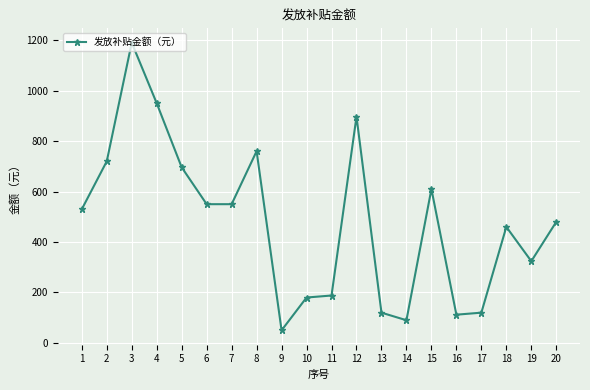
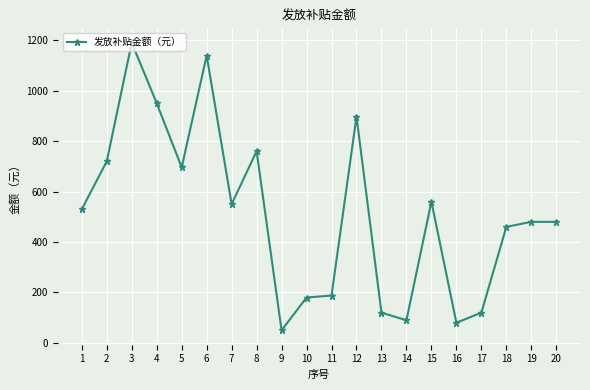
6: 550 -> 1140
15: 610 -> 560
16: 110 -> 80
19: 320 -> 480
